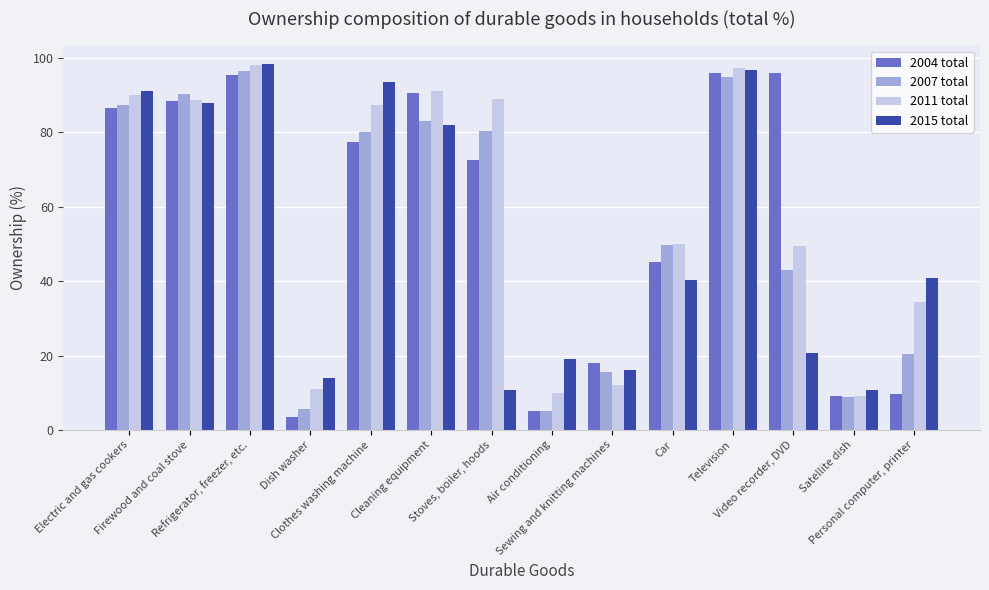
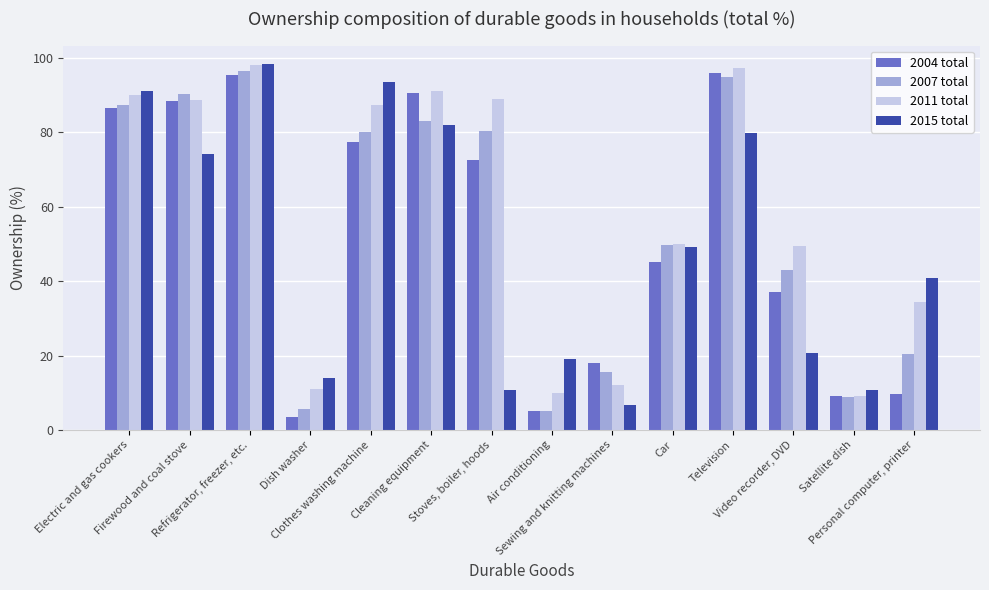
2015 total, Firewood and coal stove: 88 -> 74
2015 total, Sewing and knitting machines: 16 -> 7
2015 total, Car: 40 -> 49
2015 total, Television: 97 -> 80
2004 total, Video recorder, DVD: 96 -> 37
